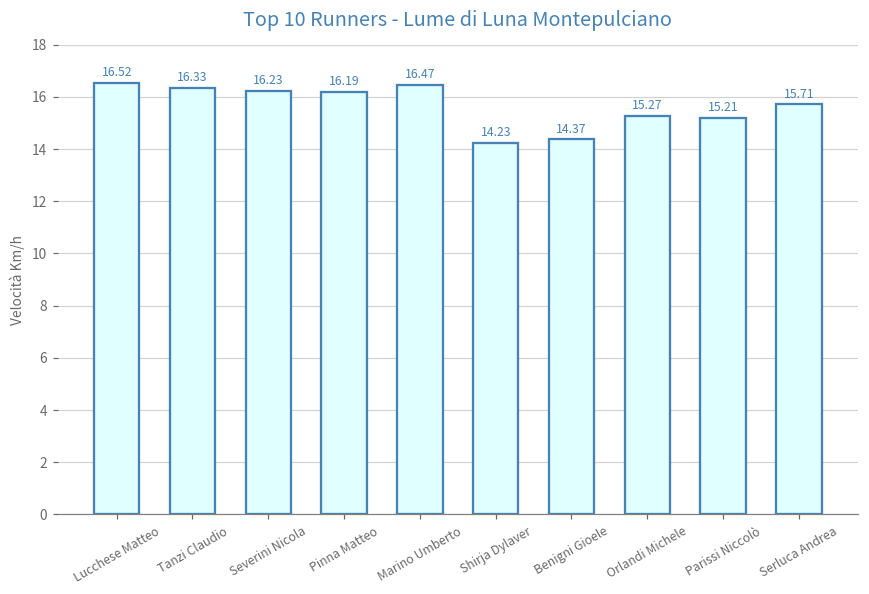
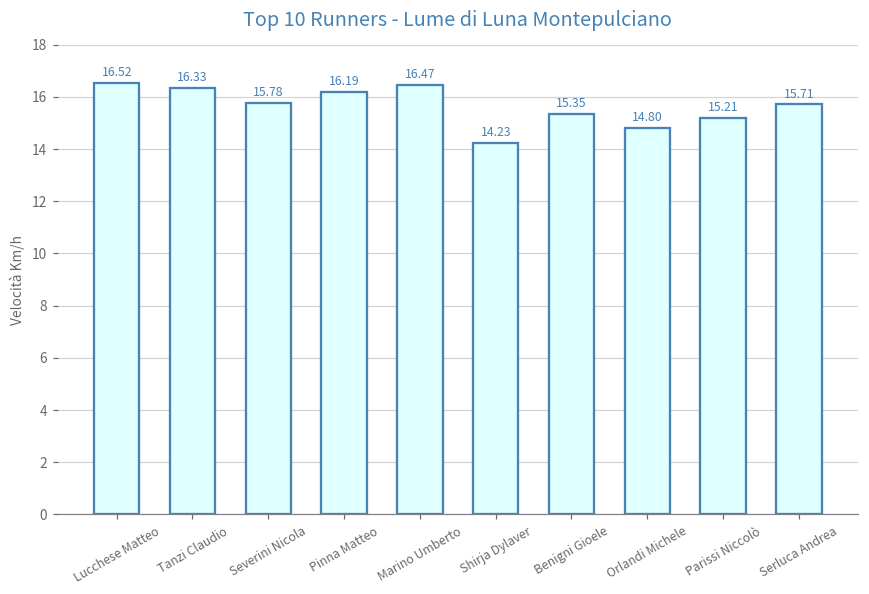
Severini Nicola: 16.23 -> 15.78
Benigni Gioele: 14.37 -> 15.35
Orlandi Michele: 15.27 -> 14.80
